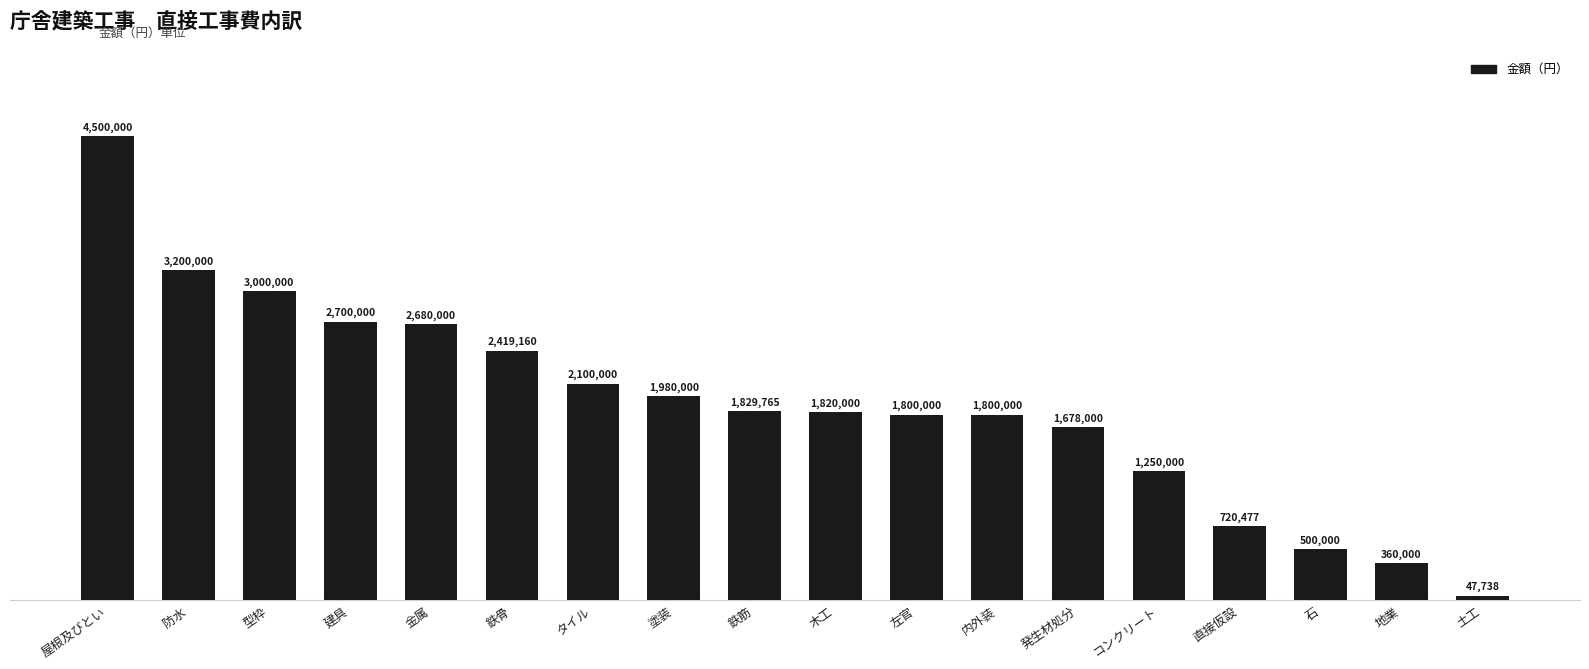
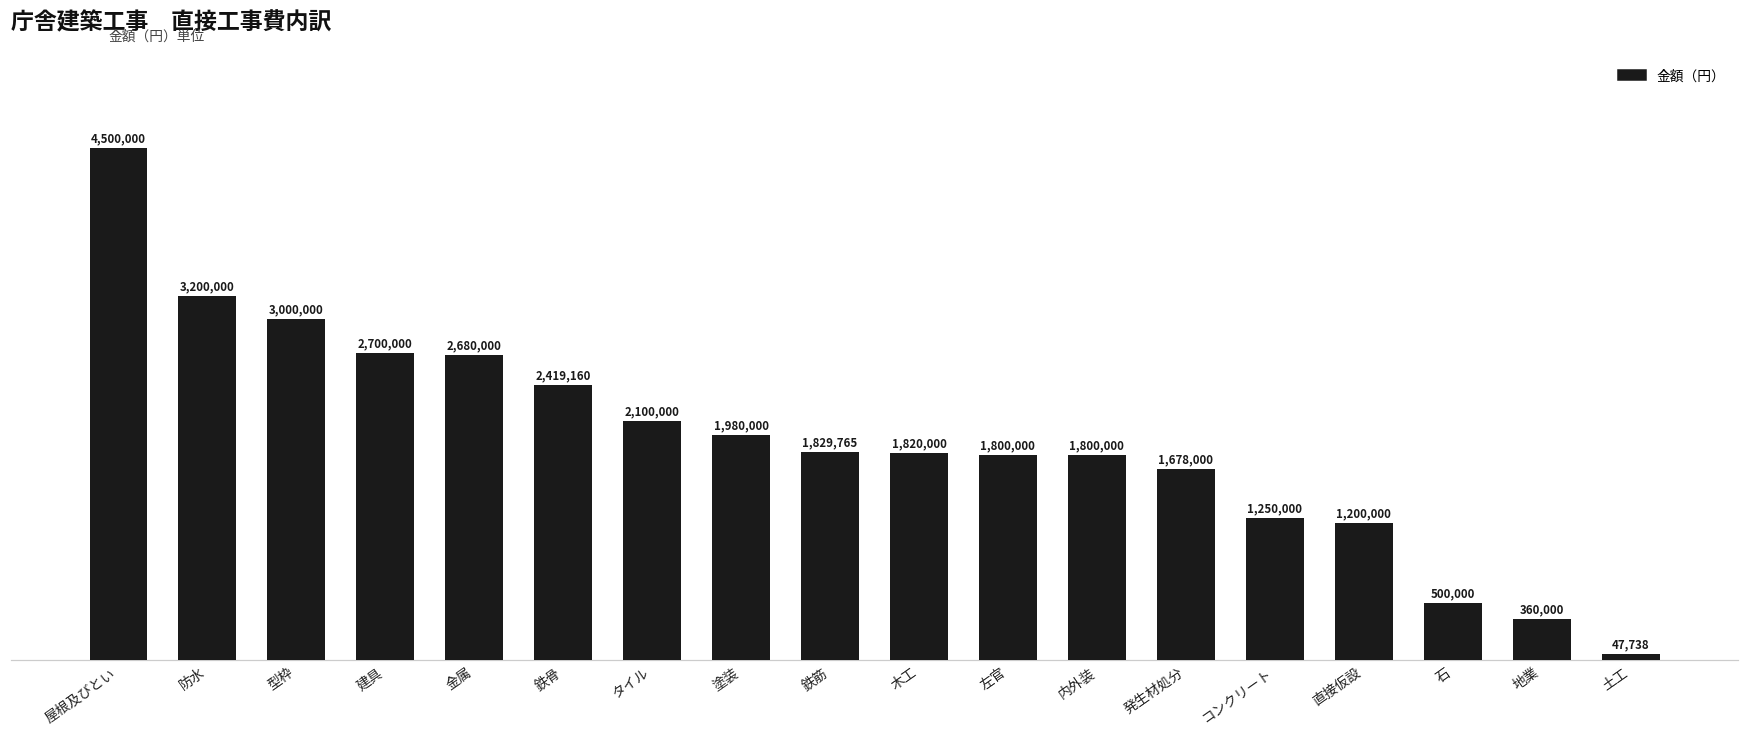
直接仮設: 720,477 -> 1,200,000
